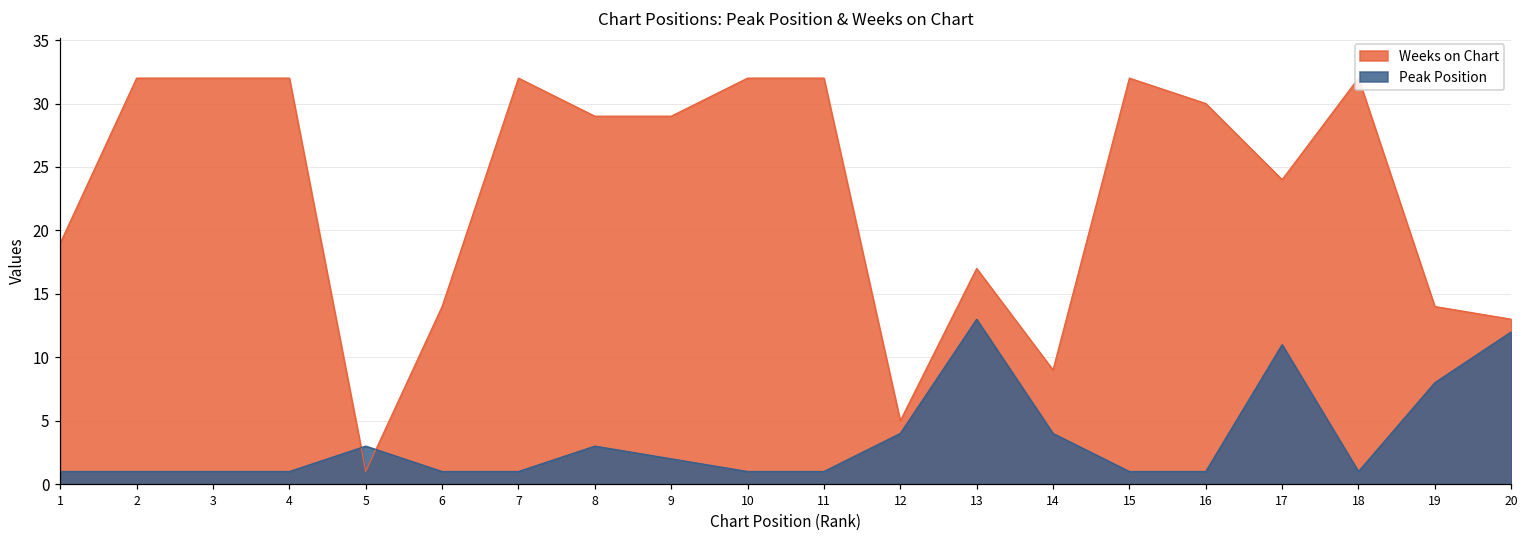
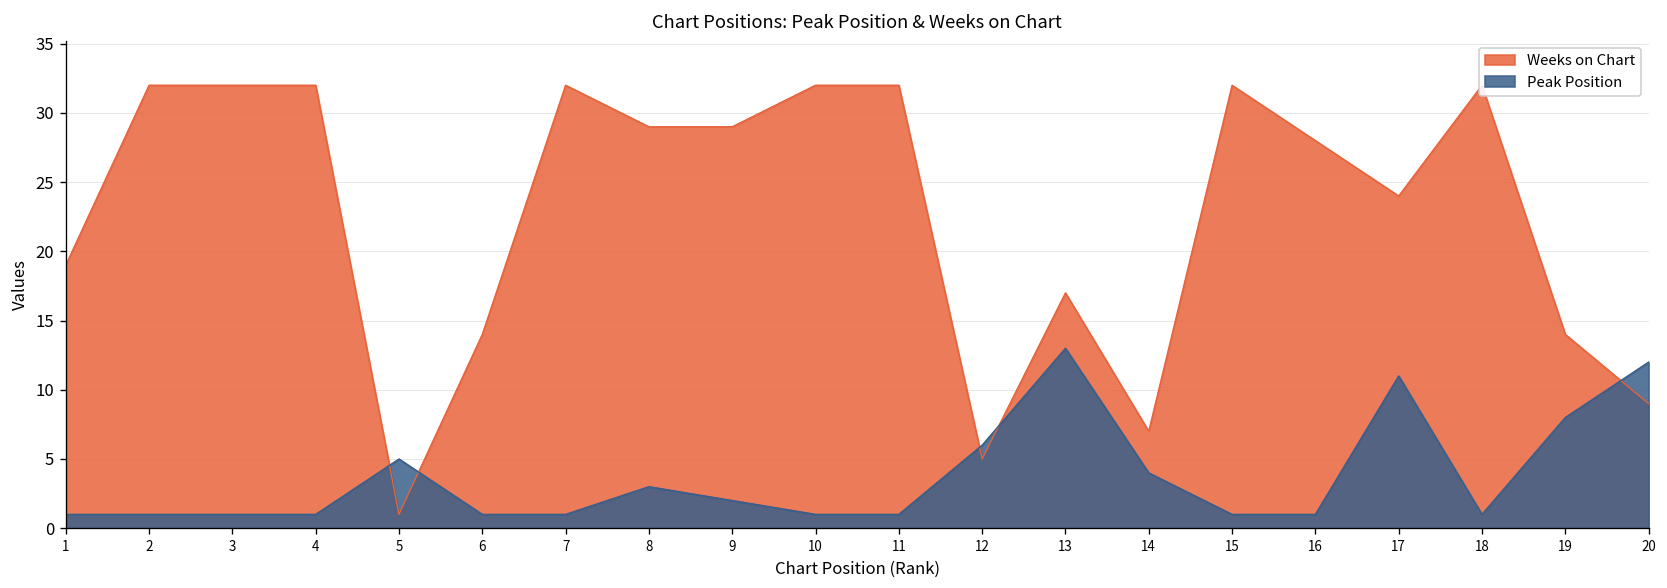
Peak Position, 5: 3 -> 5
Peak Position, 12: 4 -> 6
Weeks on Chart, 14: 9 -> 7
Weeks on Chart, 16: 30 -> 28
Weeks on Chart, 20: 13 -> 9
